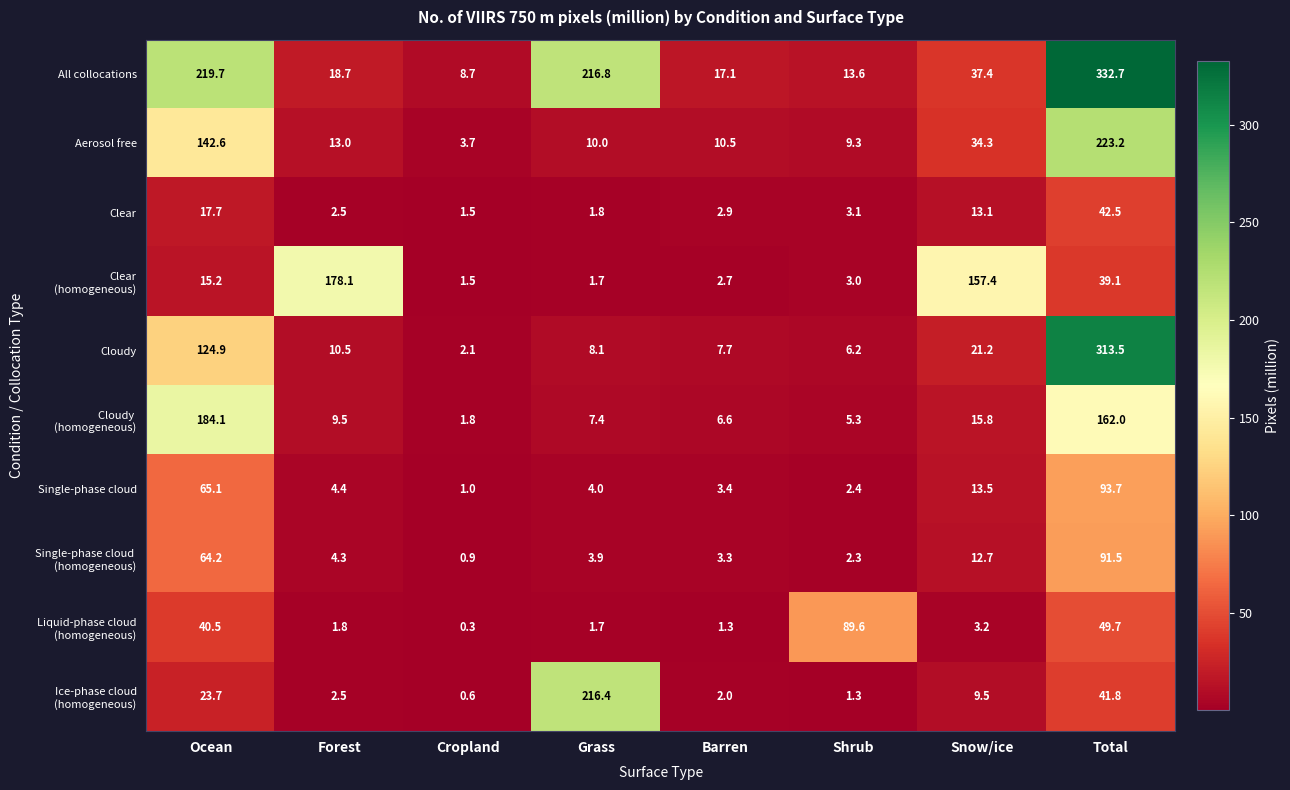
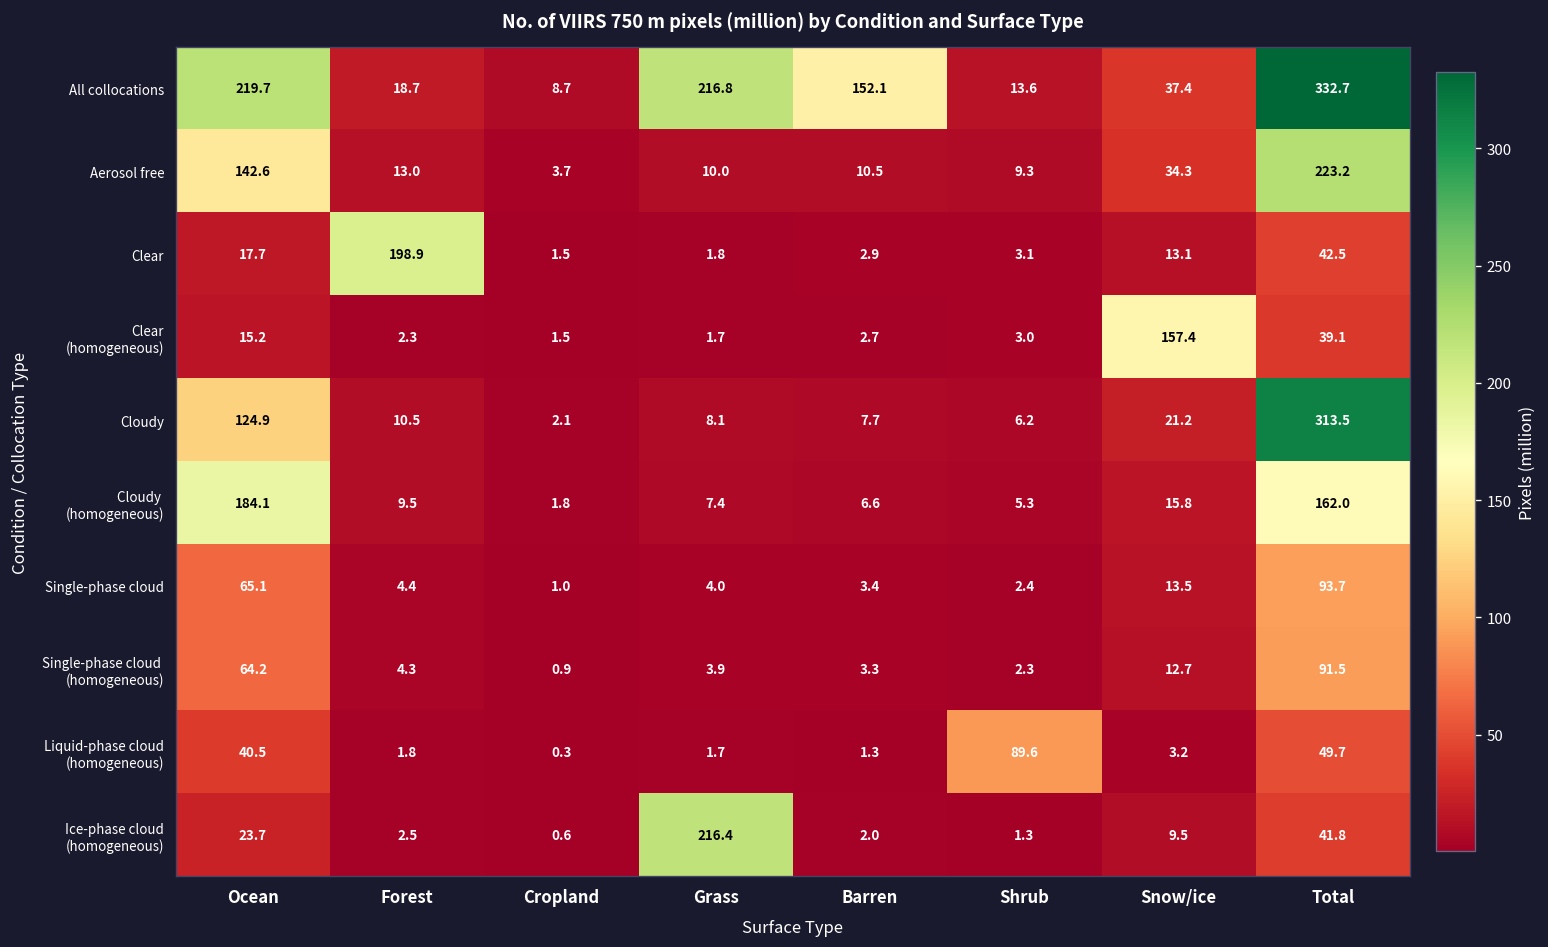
All collocations, Barren: 17.1 -> 152.1
Clear, Forest: 2.5 -> 198.9
Clear (homogeneous), Forest: 178.1 -> 2.3
